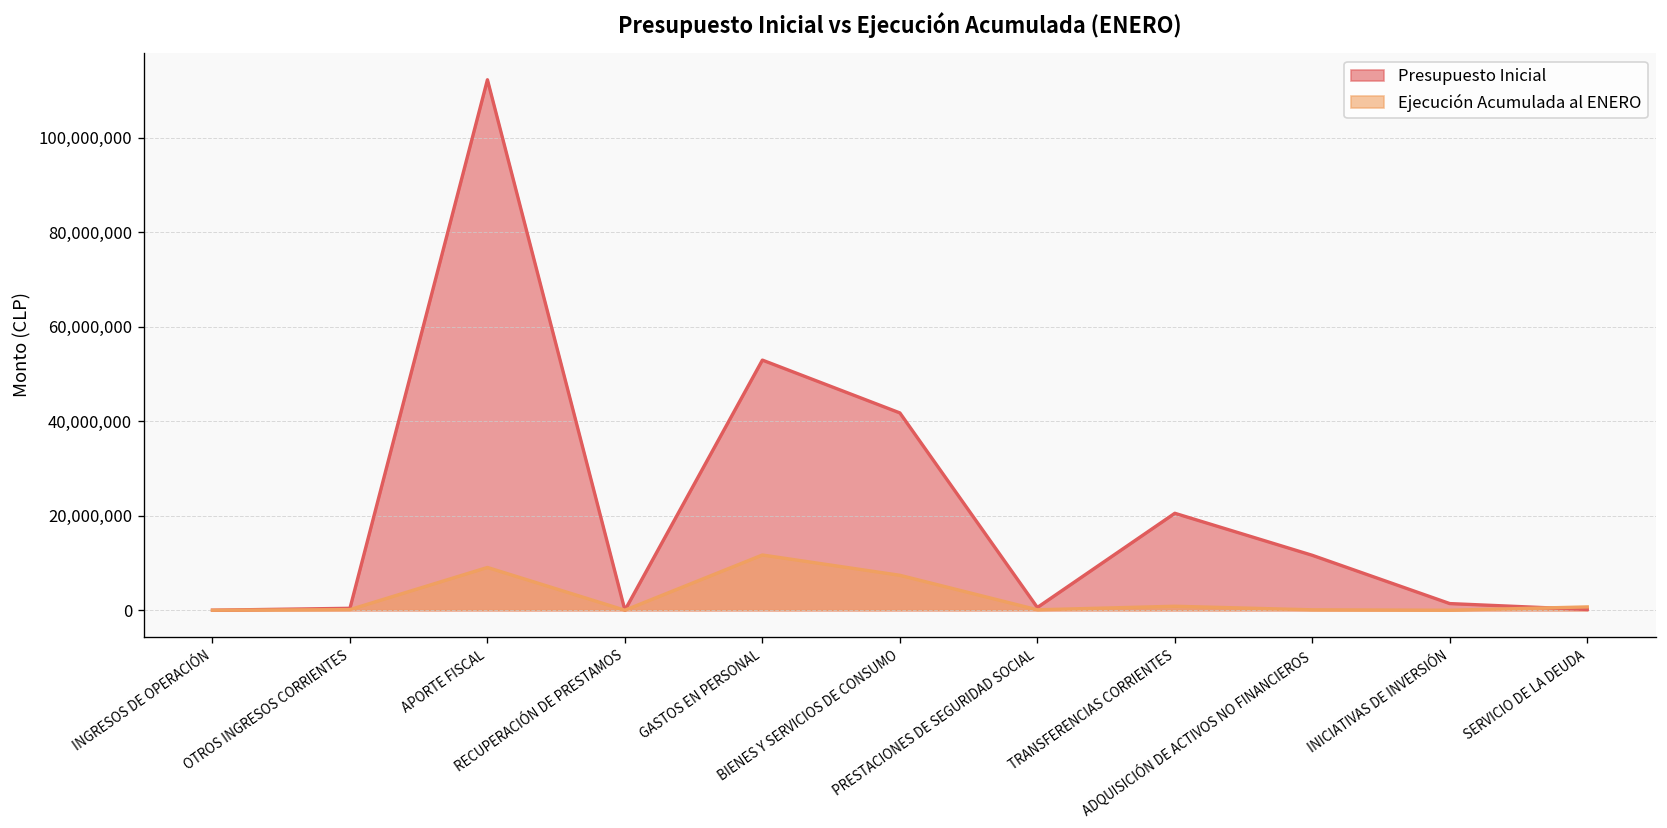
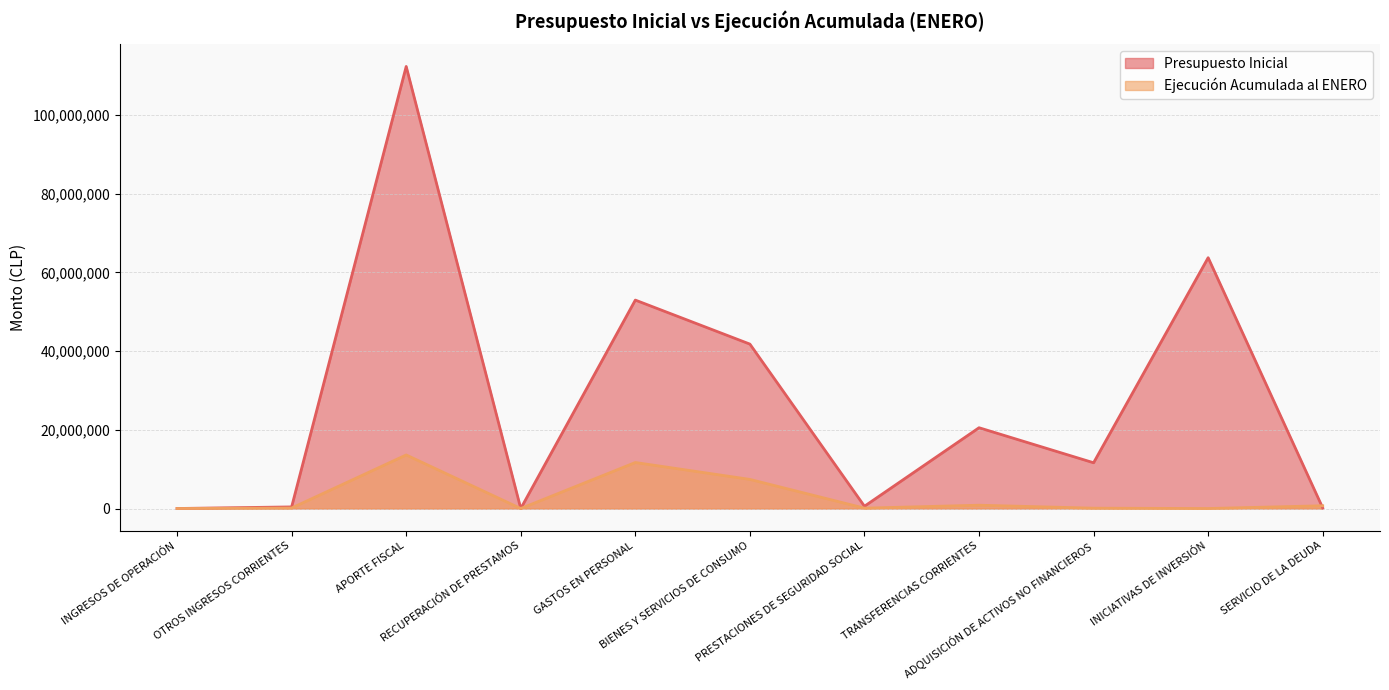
Ejecución Acumulada al ENERO, APORTE FISCAL: 9,000,000 -> 14,000,000
Presupuesto Inicial, INICIATIVAS DE INVERSIÓN: 1,000,000 -> 64,000,000
